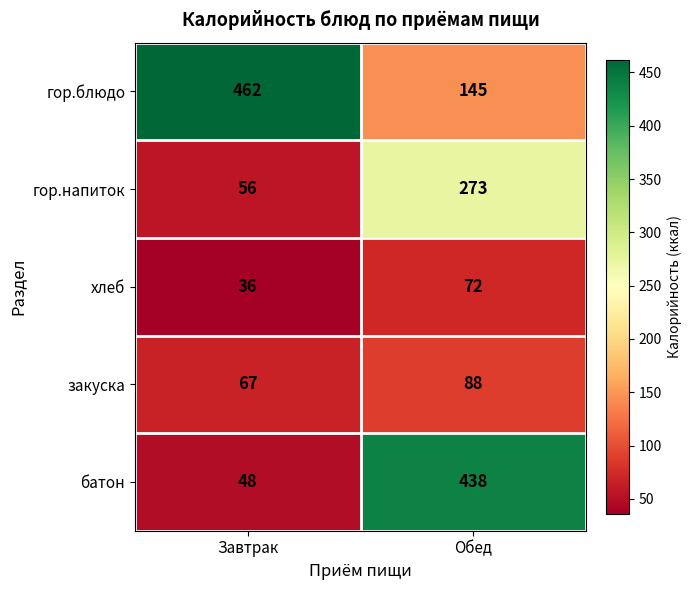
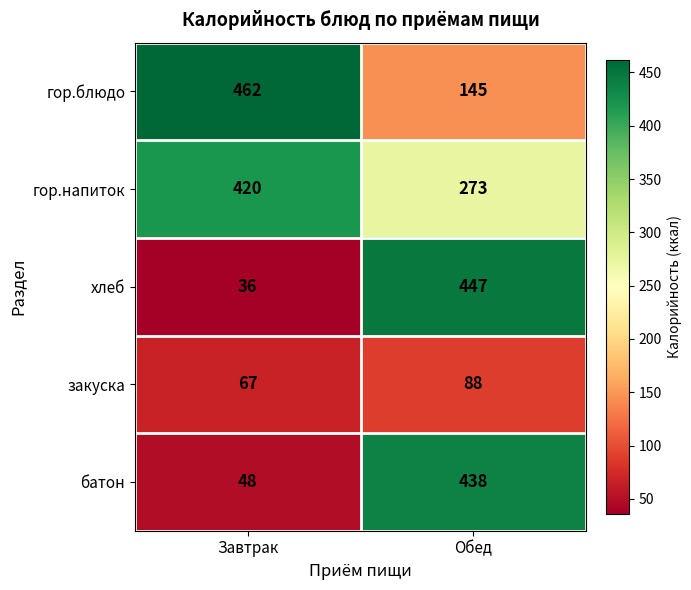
гор.напиток, Завтрак: 56 -> 420
хлеб, Обед: 72 -> 447
